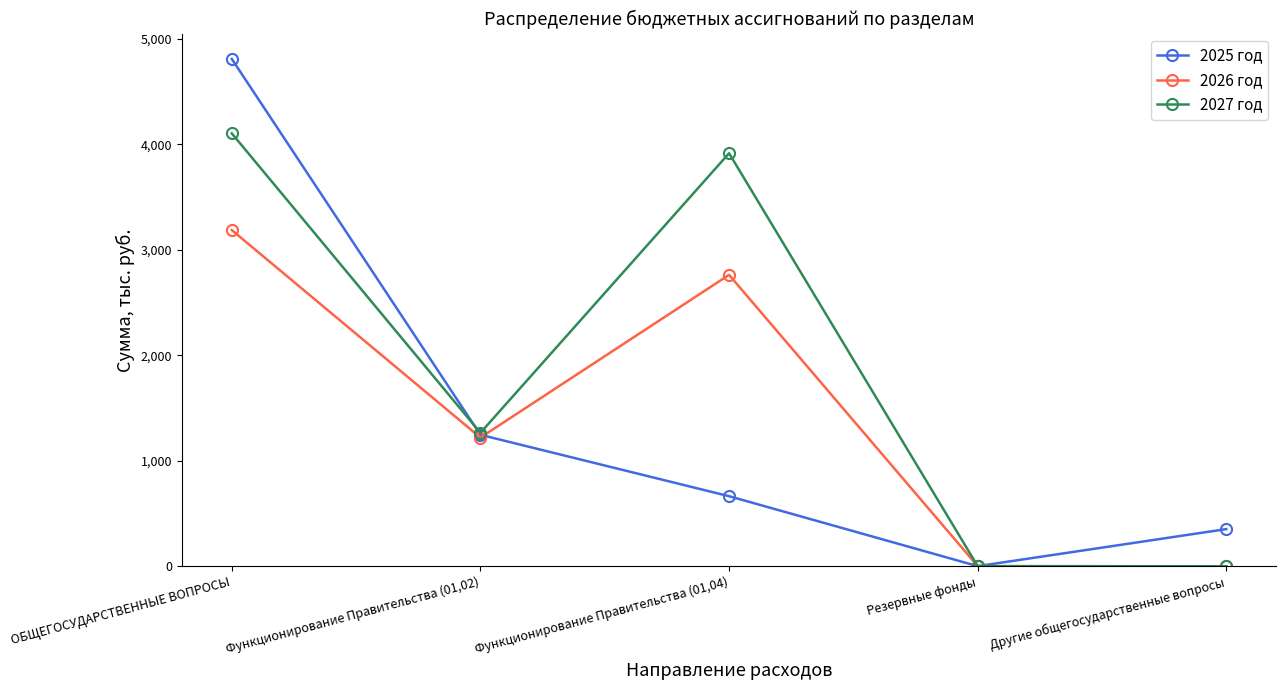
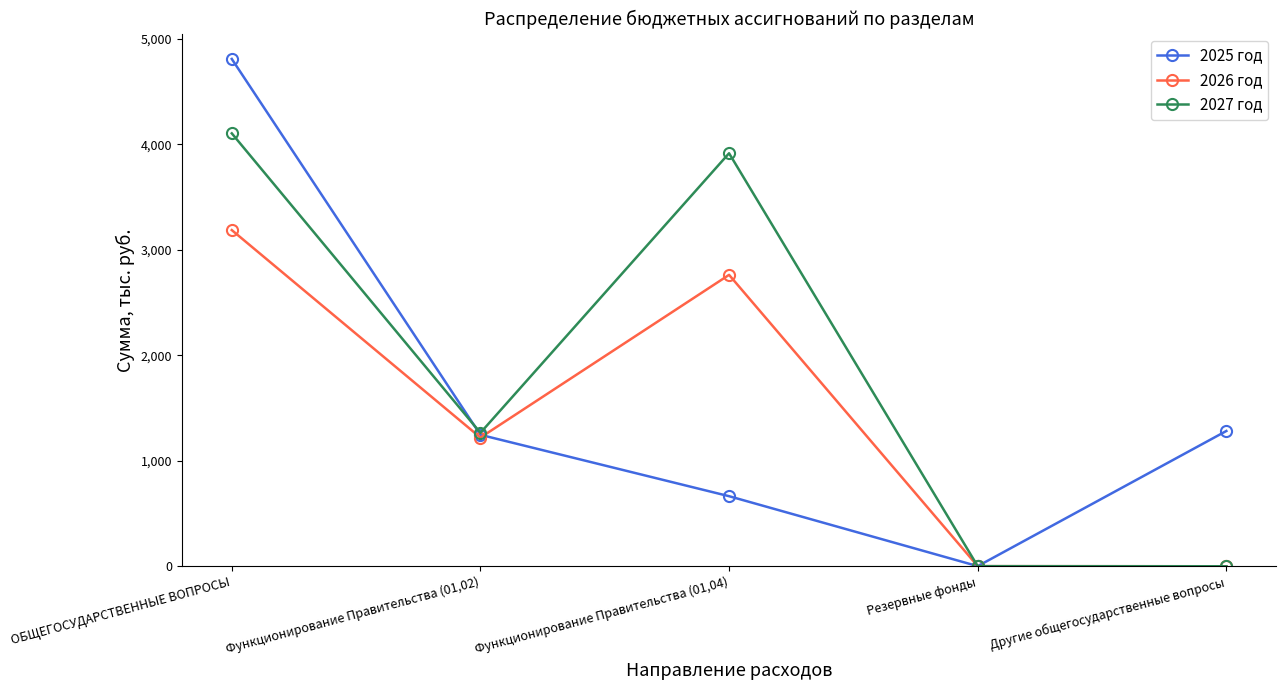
2025 год, Другие общегосударственные вопросы: 350 -> 1,280
